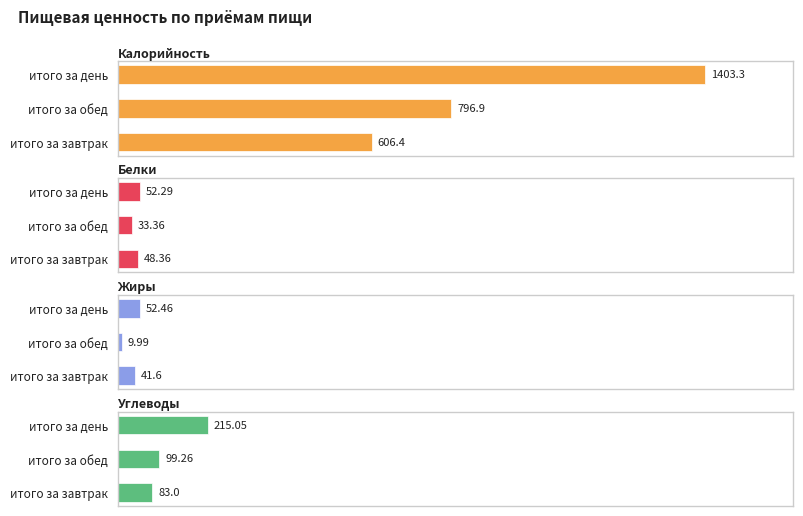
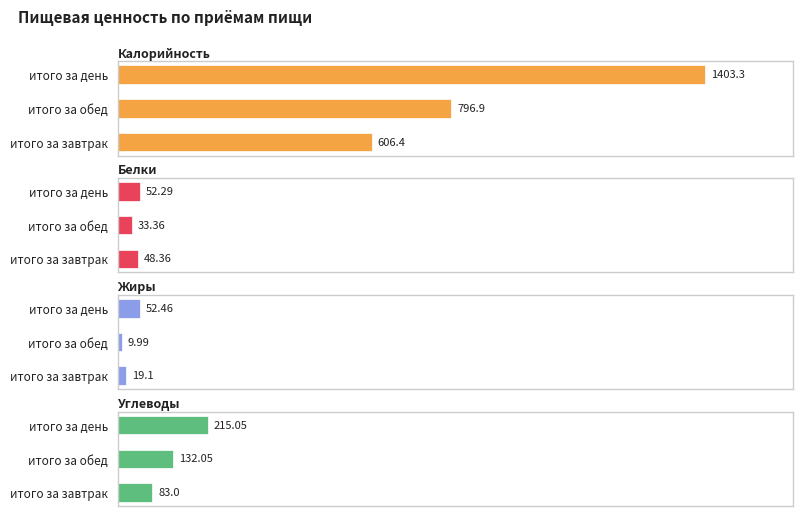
Жиры, итого за завтрак: 41.6 -> 19.1
Углеводы, итого за обед: 99.26 -> 132.05
